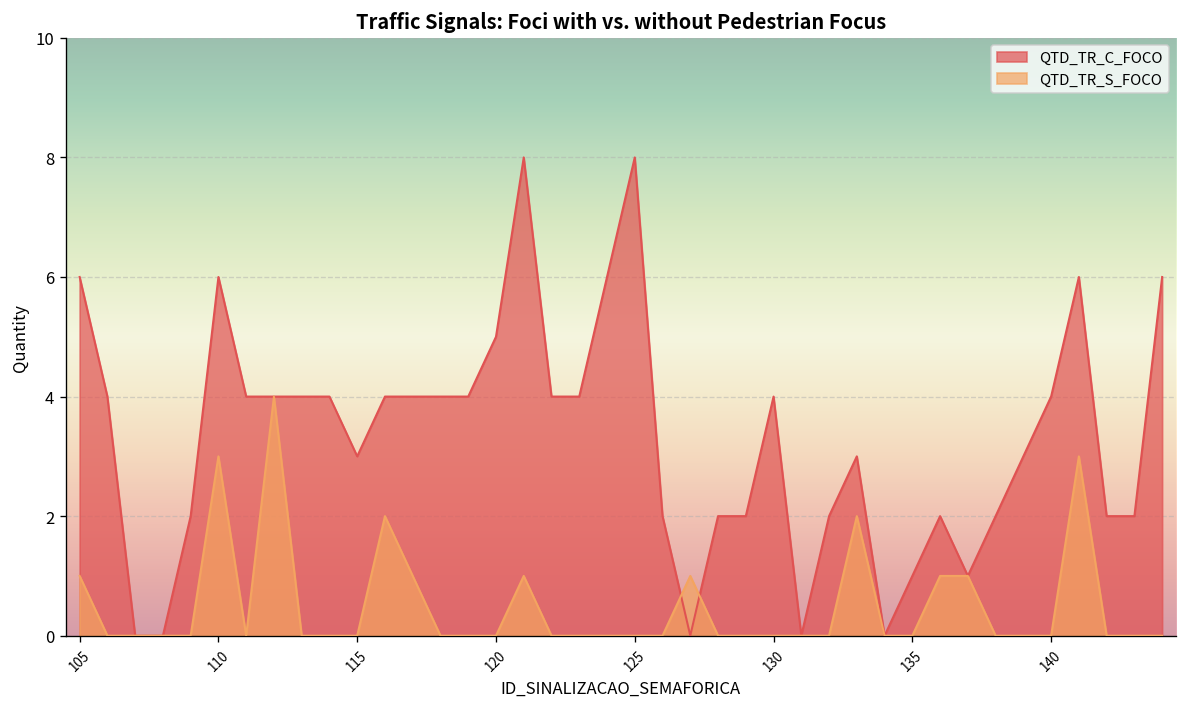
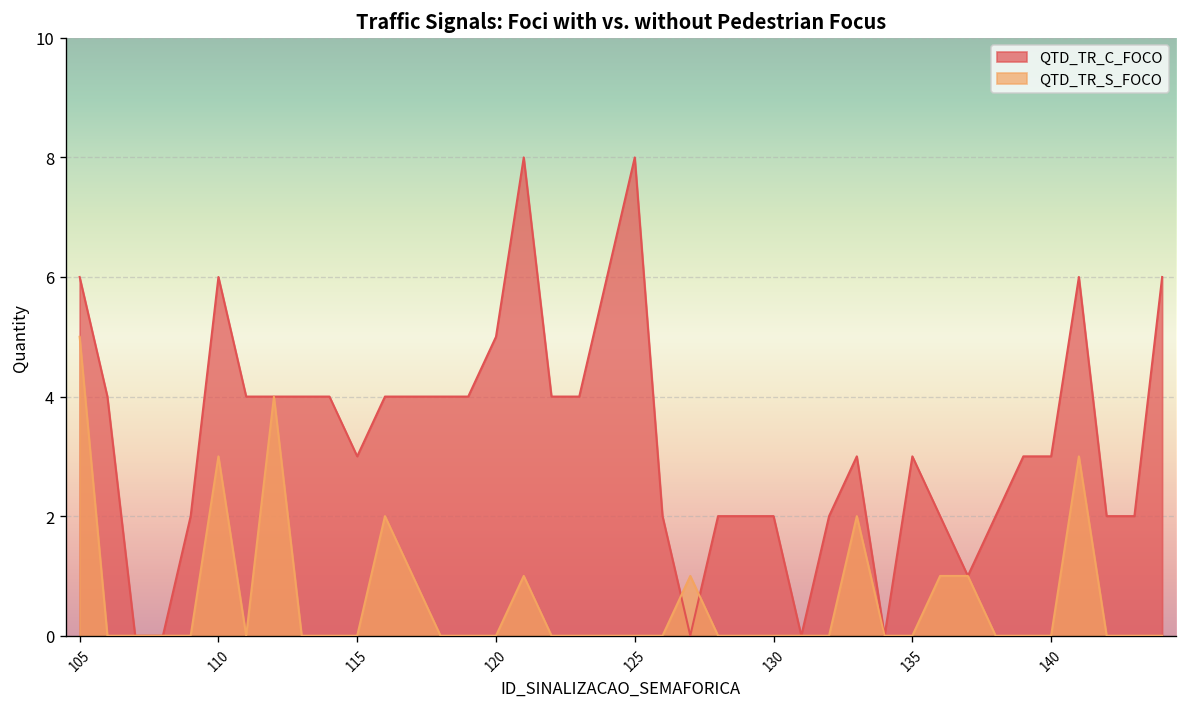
QTD_TR_S_FOCO, 105: 1 -> 5
QTD_TR_C_FOCO, 130: 4 -> 2
QTD_TR_C_FOCO, 135: 1 -> 3
QTD_TR_C_FOCO, 140: 4 -> 3
